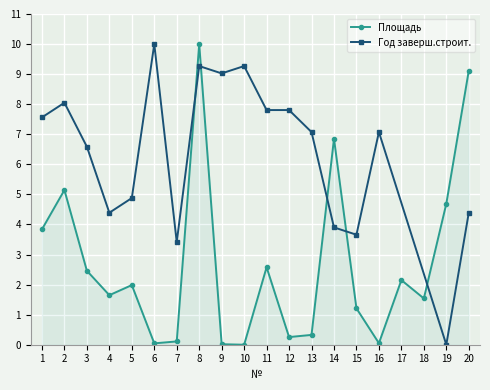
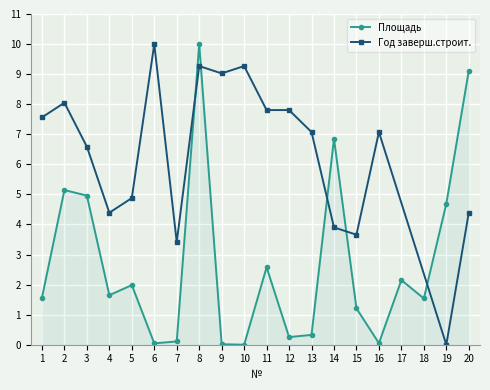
Площадь, 1: 3.8 -> 1.6
Площадь, 3: 2.5 -> 5.0
